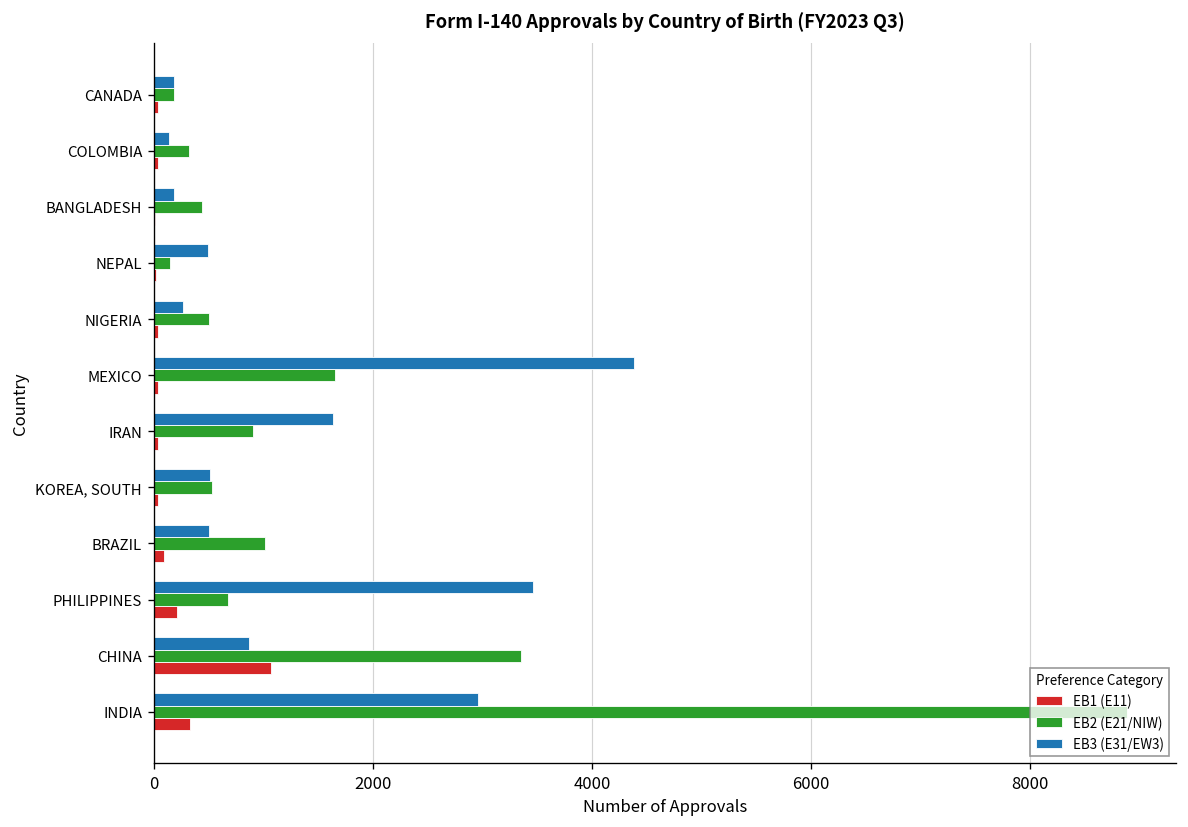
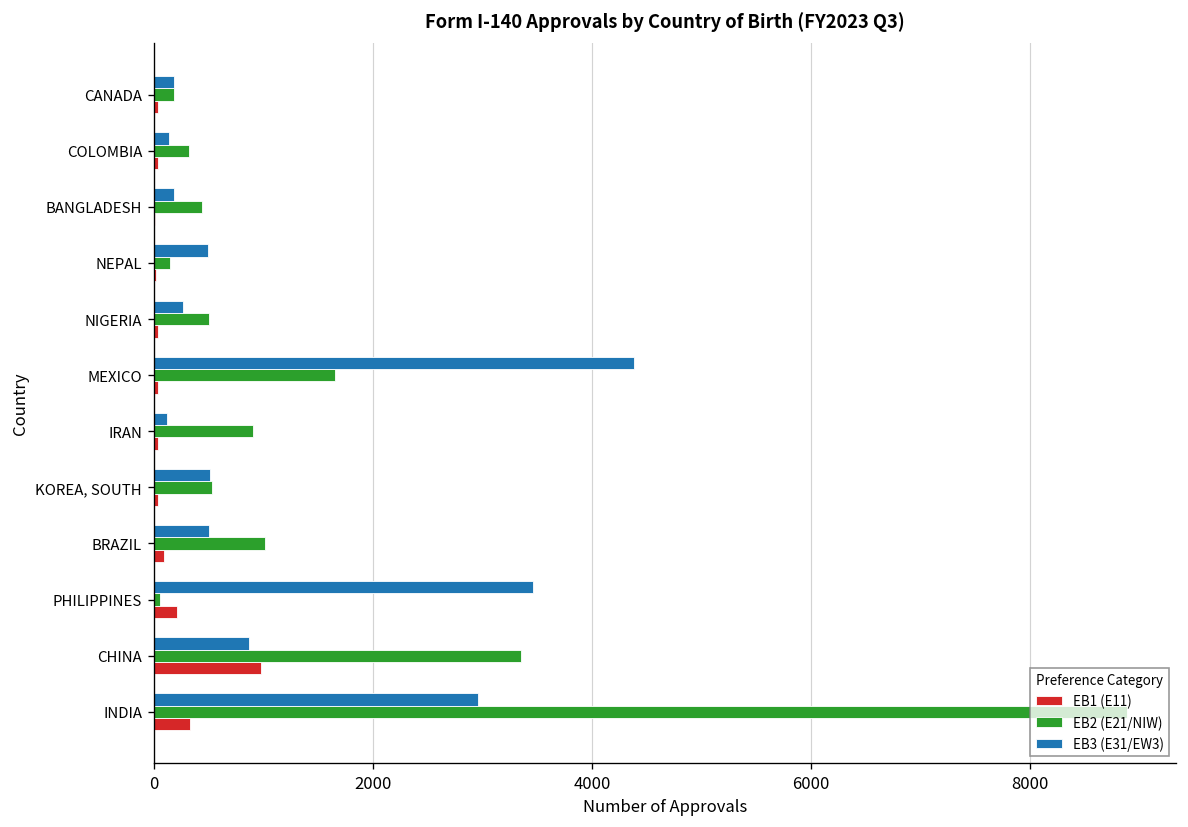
EB3 (E31/EW3), IRAN: 1600 -> 100
EB2 (E21/NIW), PHILIPPINES: 700 -> 100
EB1 (E11), CHINA: 1100 -> 1000
